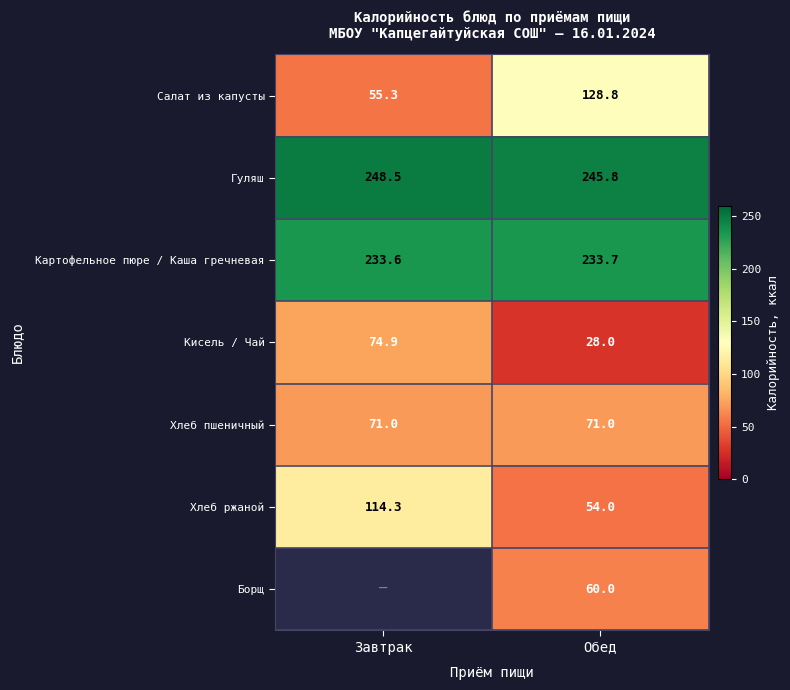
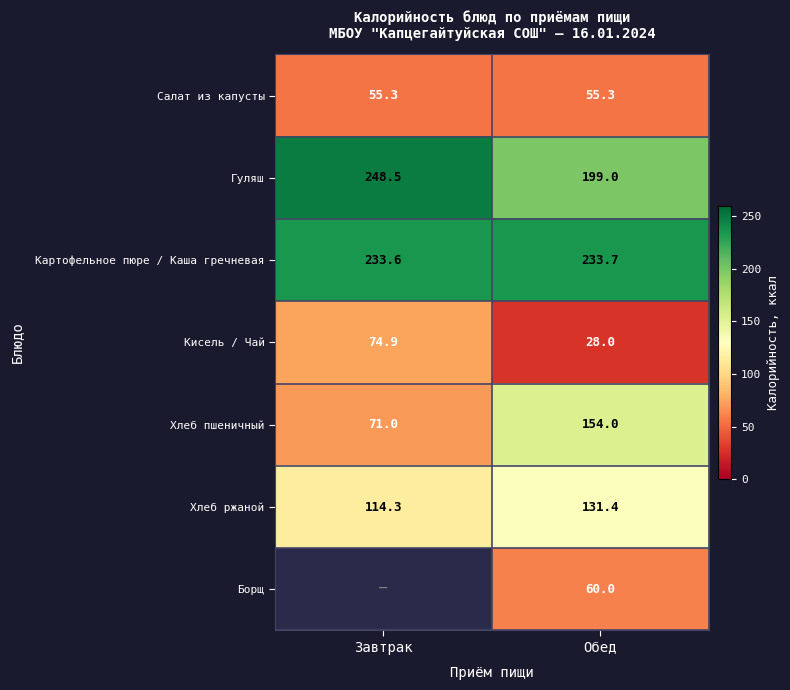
Салат из капусты, Обед: 128.8 -> 55.3
Гуляш, Обед: 245.8 -> 199.0
Хлеб пшеничный, Обед: 71.0 -> 154.0
Хлеб ржаной, Обед: 54.0 -> 131.4
